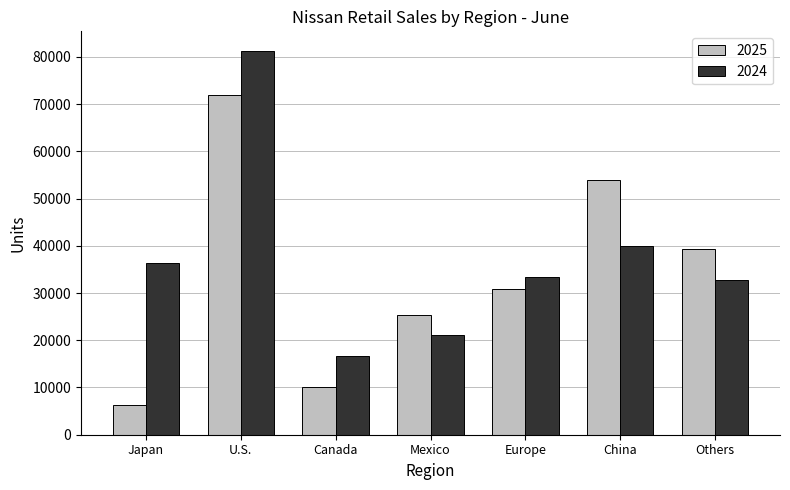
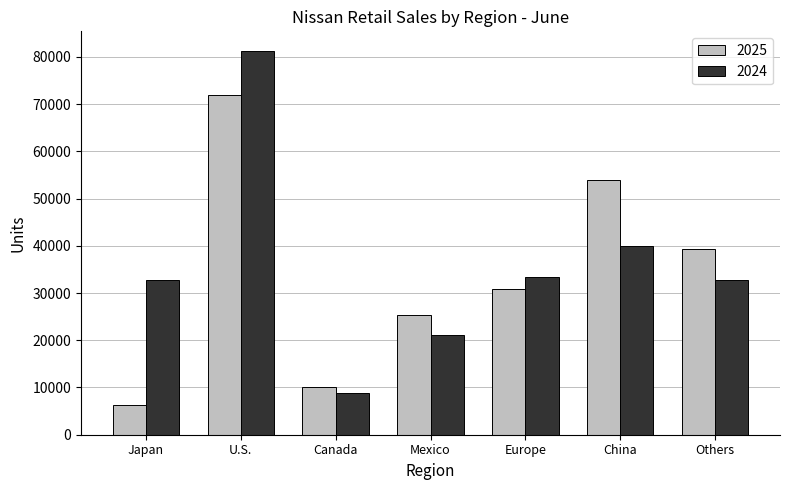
2024, Japan: 36000 -> 33000
2024, Canada: 17000 -> 9000
